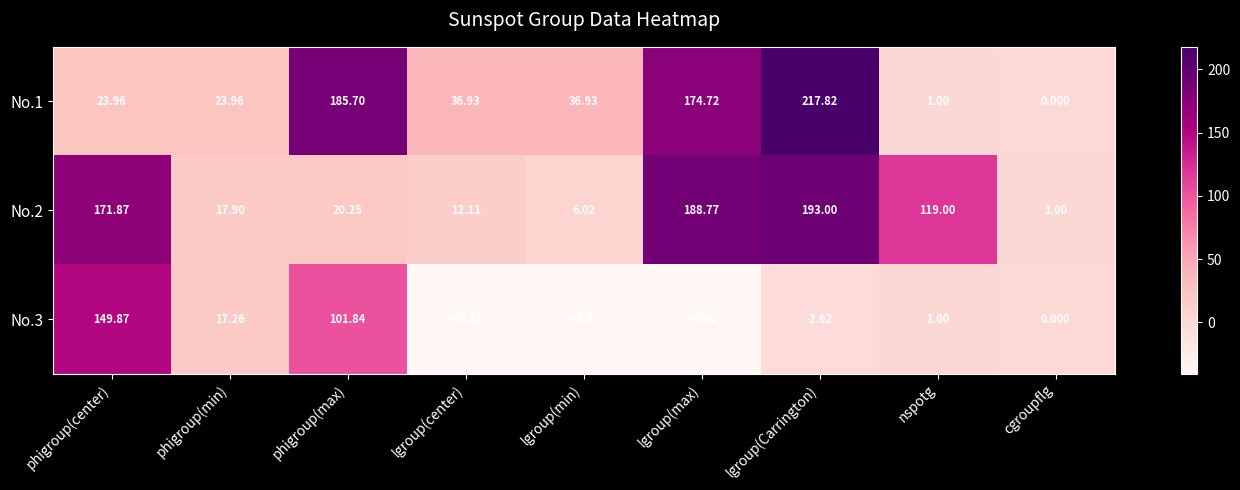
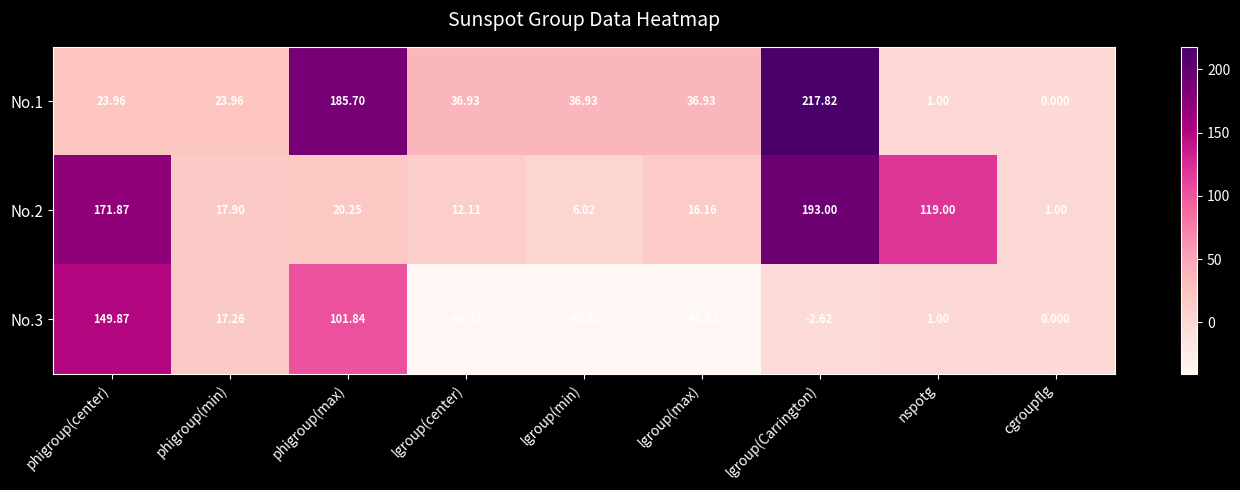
No.1, lgroup(max): 174.72 -> 36.93
No.2, lgroup(max): 188.77 -> 16.16
